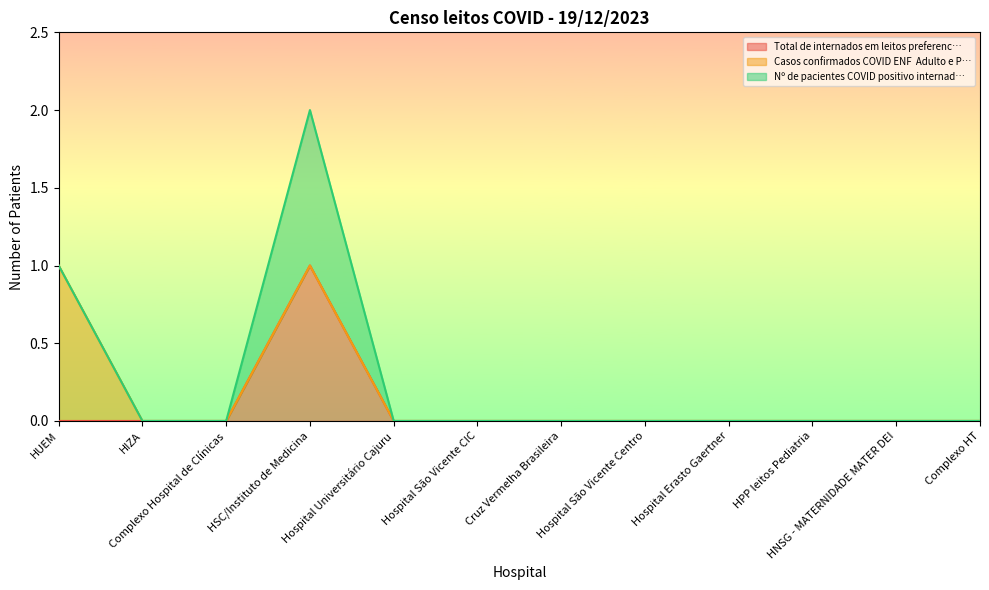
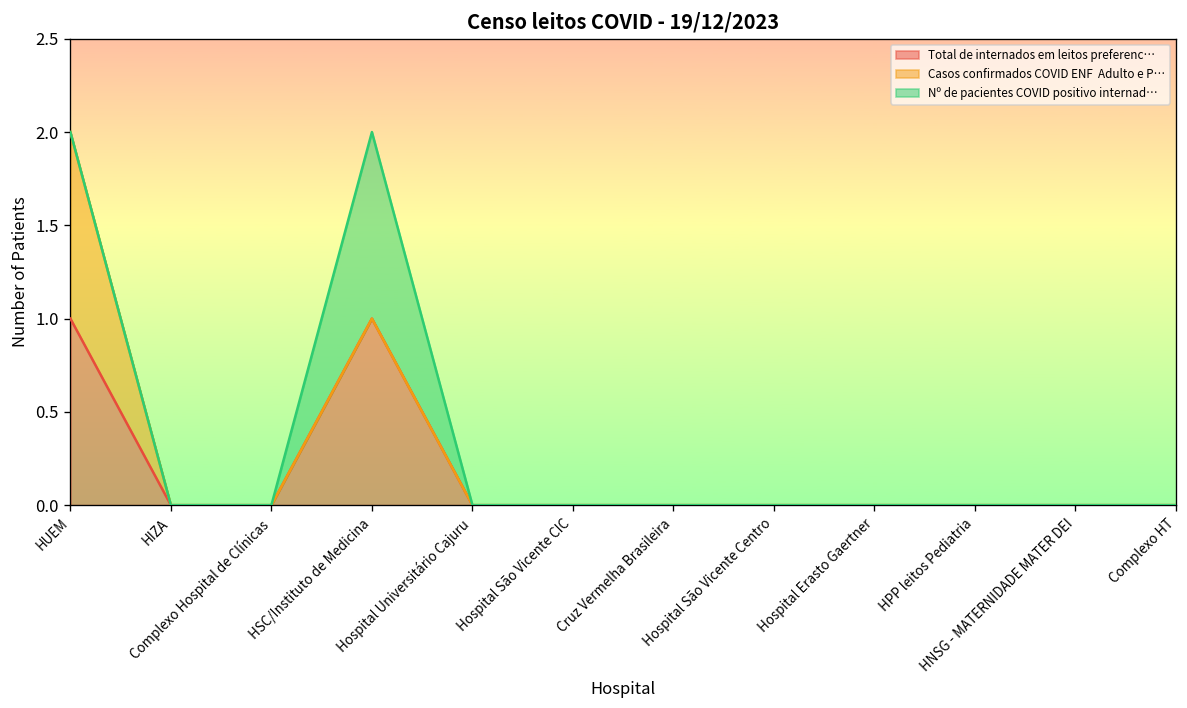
Total de internados em leitos preferenc…, HUEM: 0 -> 1
